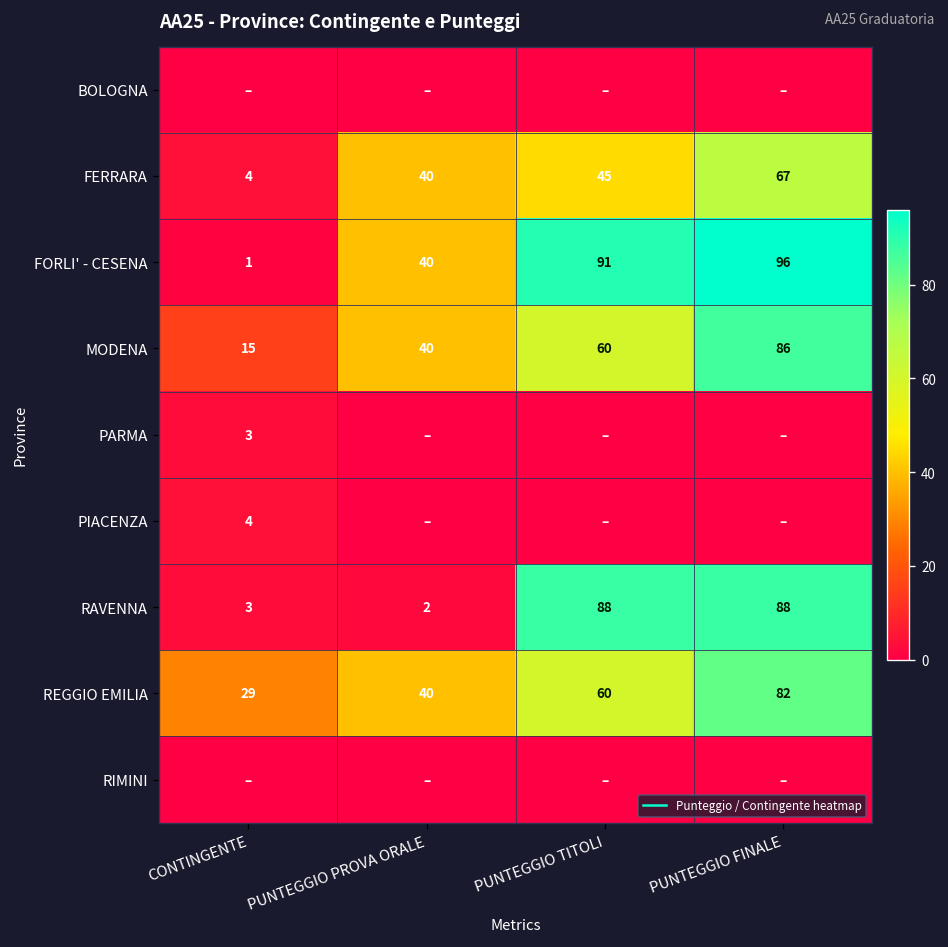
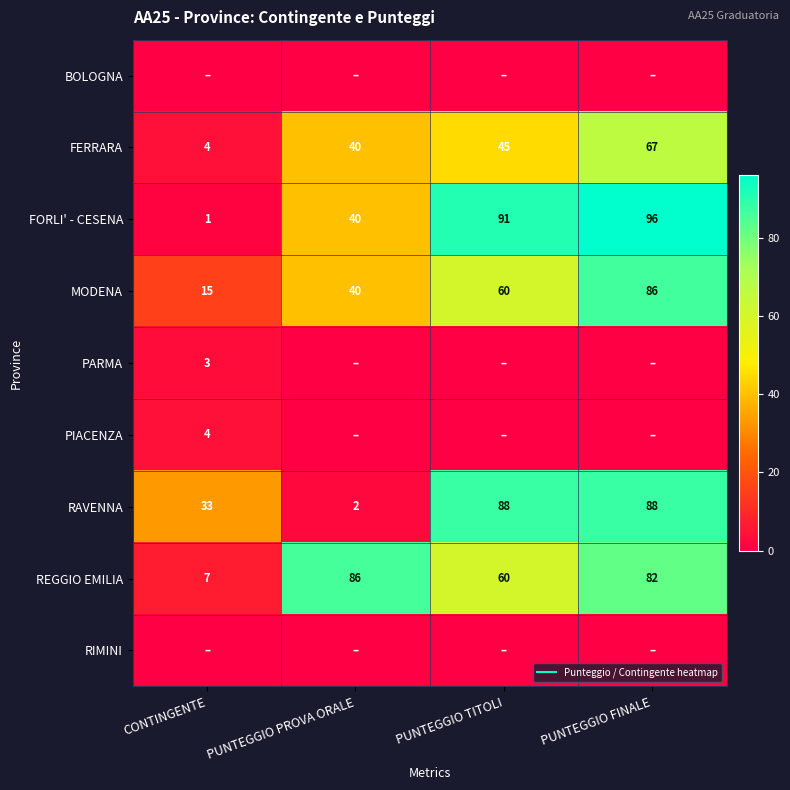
RAVENNA, CONTINGENTE: 3 -> 33
REGGIO EMILIA, CONTINGENTE: 29 -> 7
REGGIO EMILIA, PUNTEGGIO PROVA ORALE: 40 -> 86
